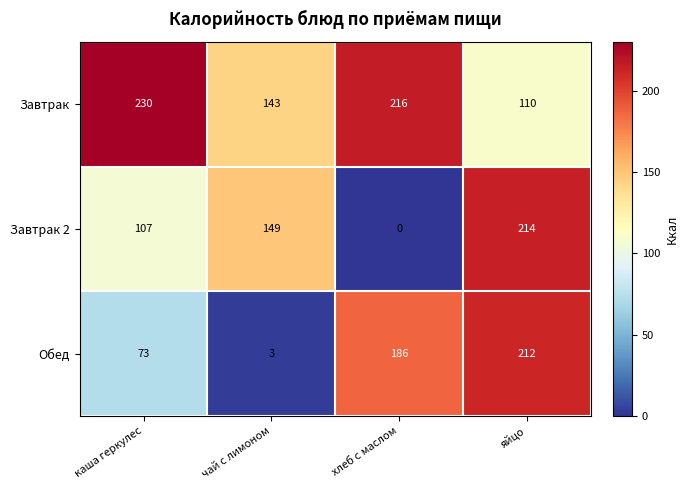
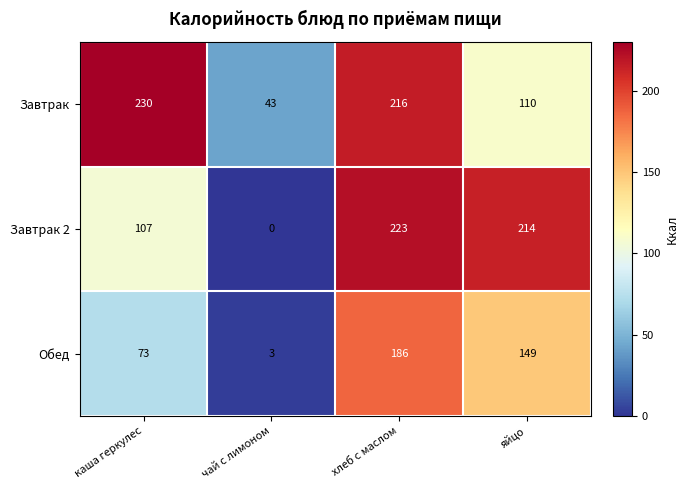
Завтрак, чай с лимоном: 143 -> 43
Завтрак 2, чай с лимоном: 149 -> 0
Завтрак 2, хлеб с маслом: 0 -> 223
Обед, яйцо: 212 -> 149
